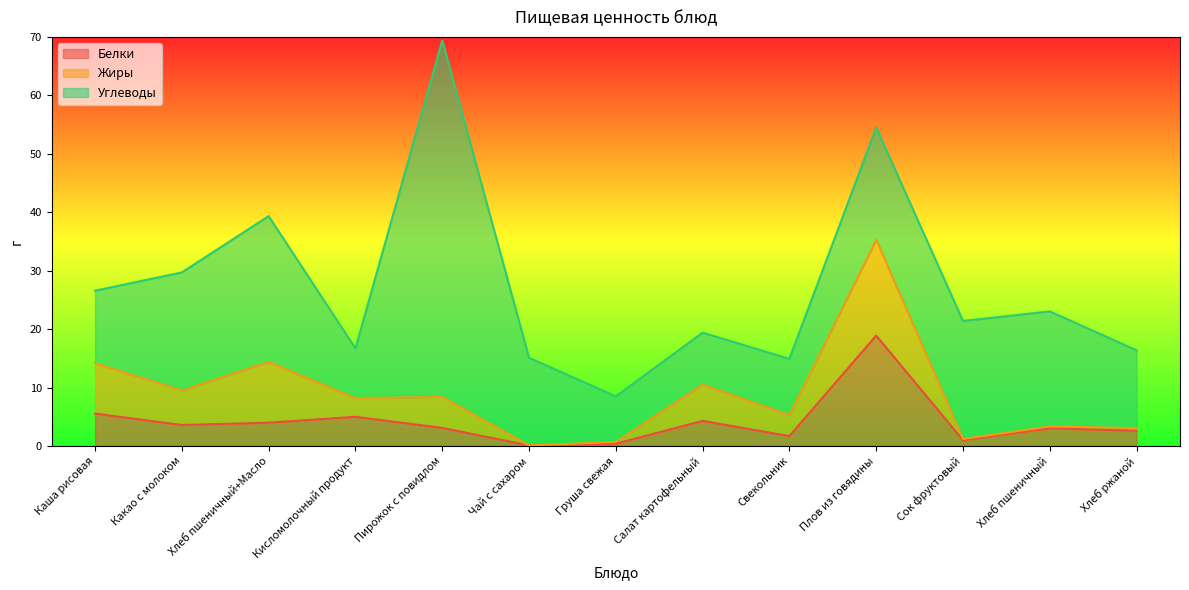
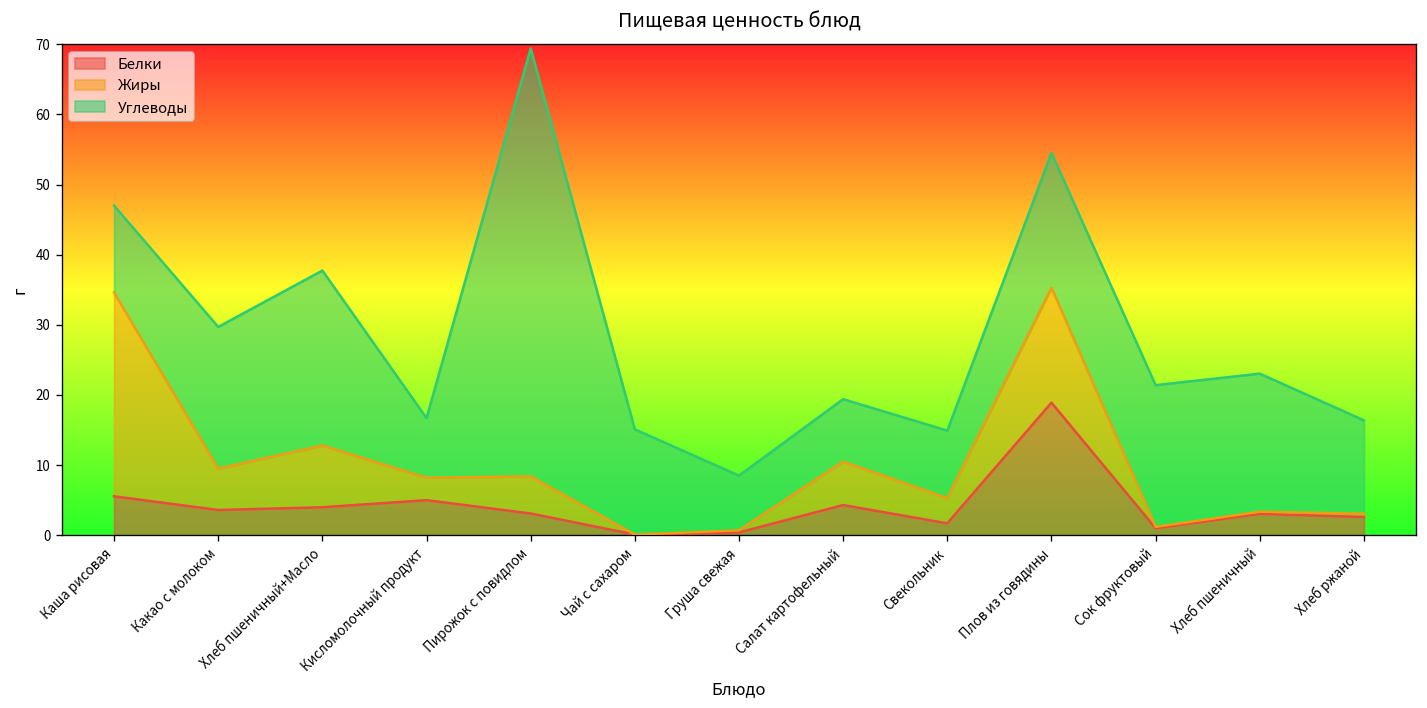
Жиры, Каша рисовая: 9 -> 29
Жиры, Хлеб пшеничный+Масло: 10 -> 9
